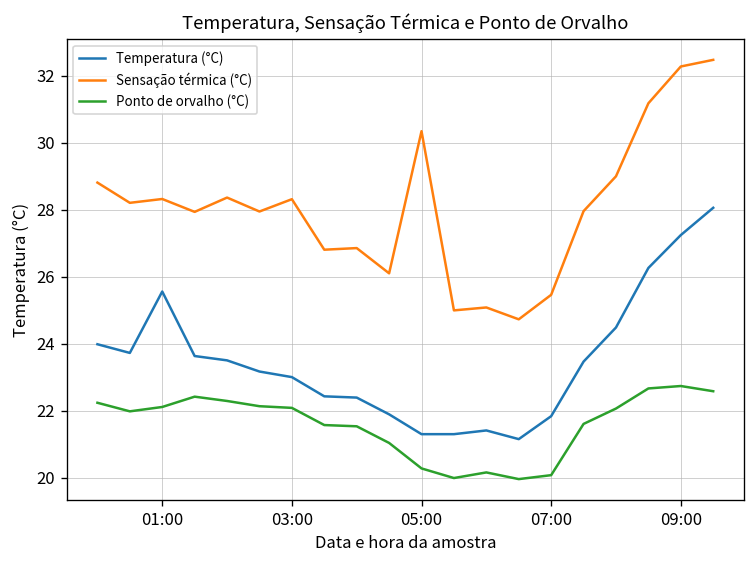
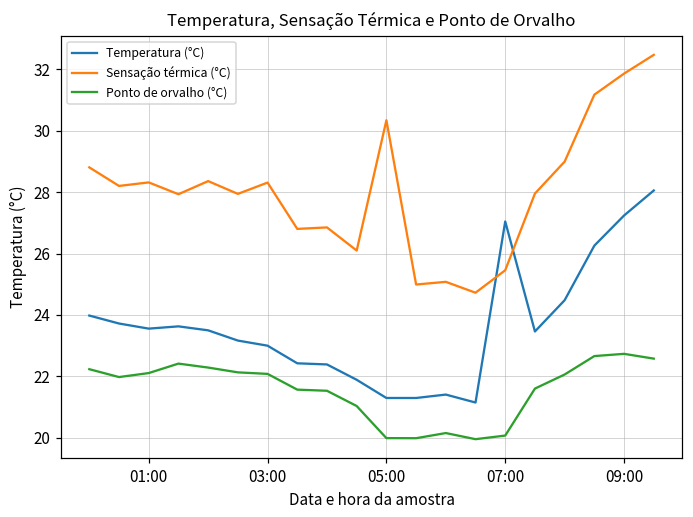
Temperatura (°C), 01:00: 25.6 -> 23.6
Ponto de orvalho (°C), 05:00: 20.3 -> 20.0
Temperatura (°C), 07:00: 21.8 -> 27.0
Sensação térmica (°C), 09:00: 32.3 -> 31.9
